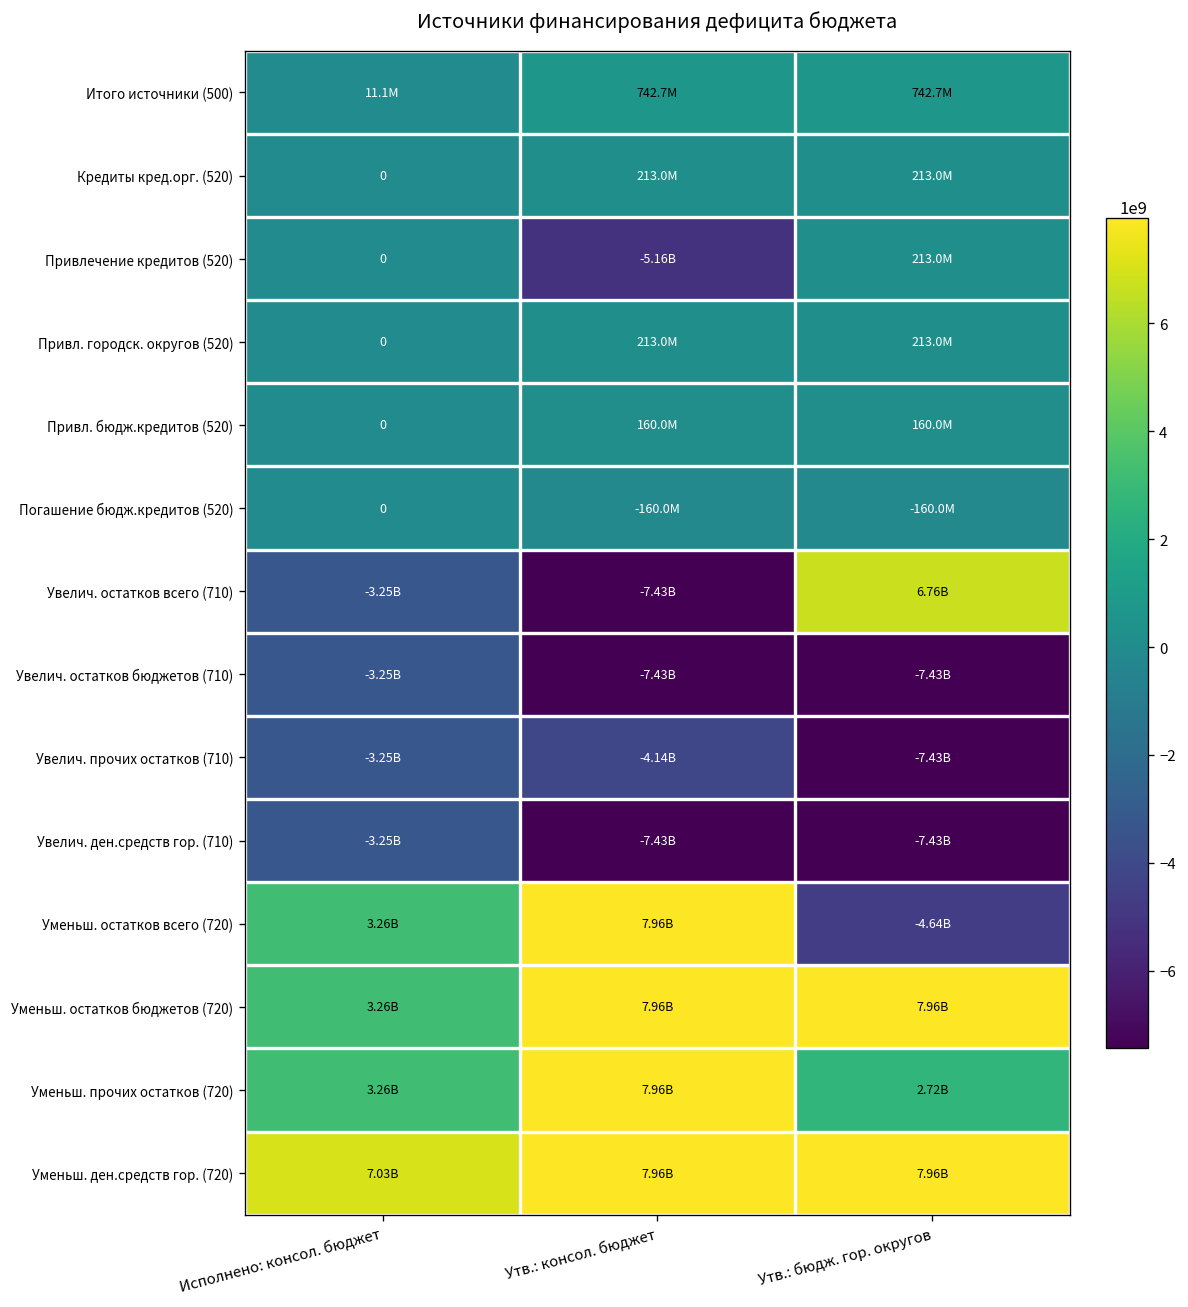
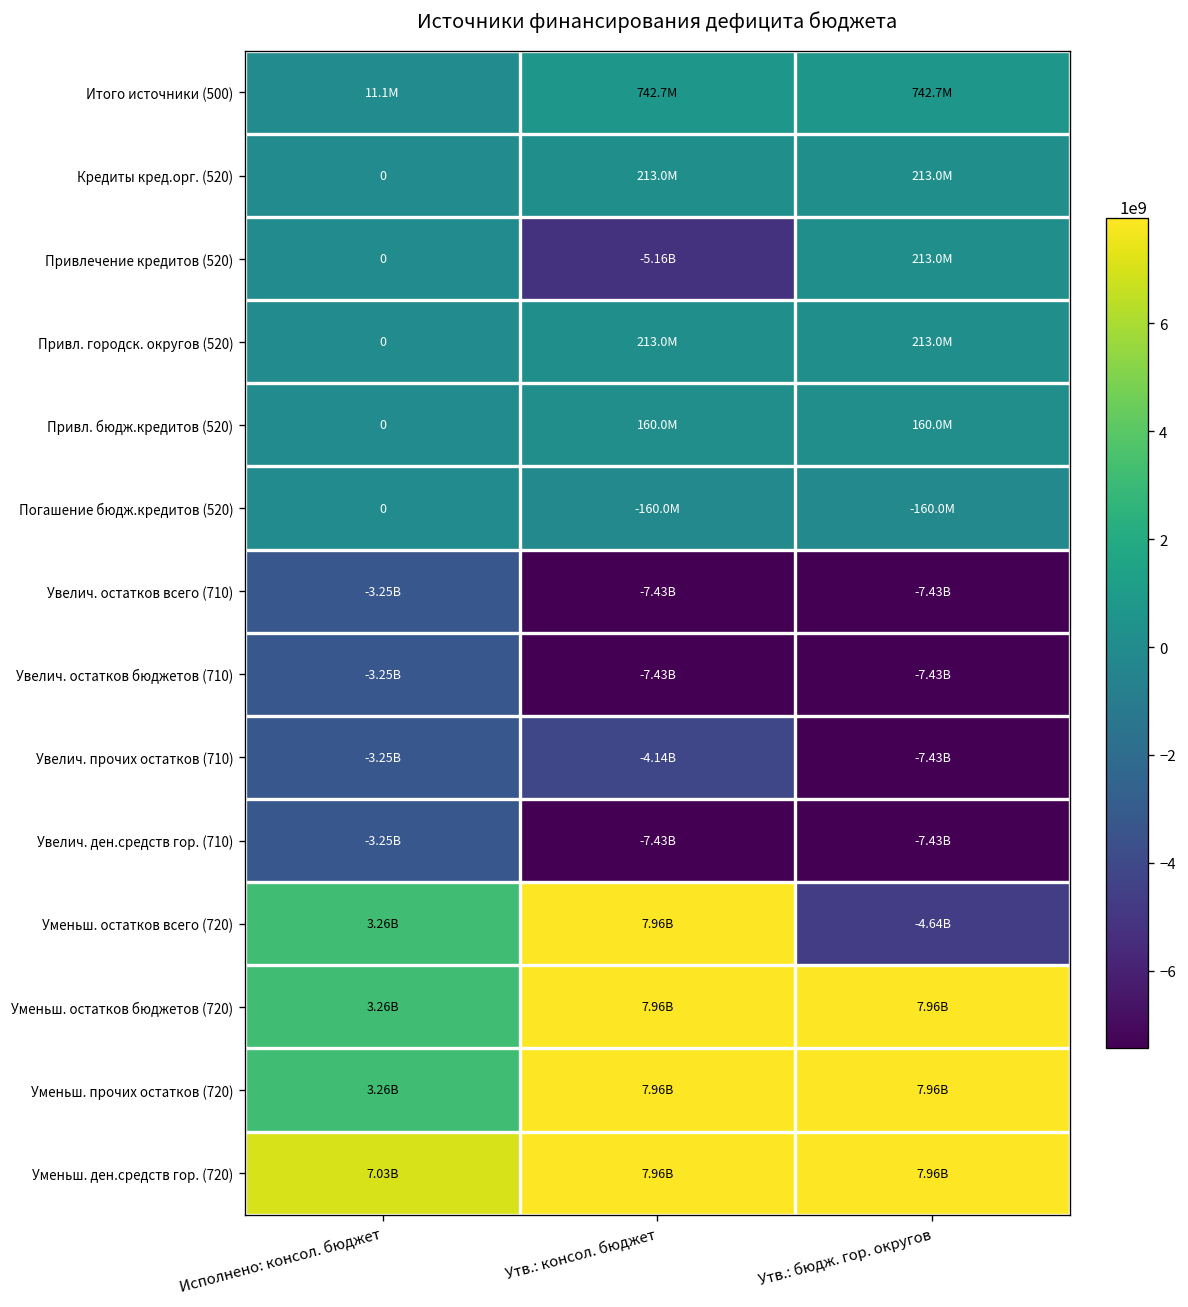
Увелич. остатков всего (710), Утв.: бюдж. гор. округов: 6.76B -> -7.43B
Уменьш. прочих остатков (720), Утв.: бюдж. гор. округов: 2.72B -> 7.96B
